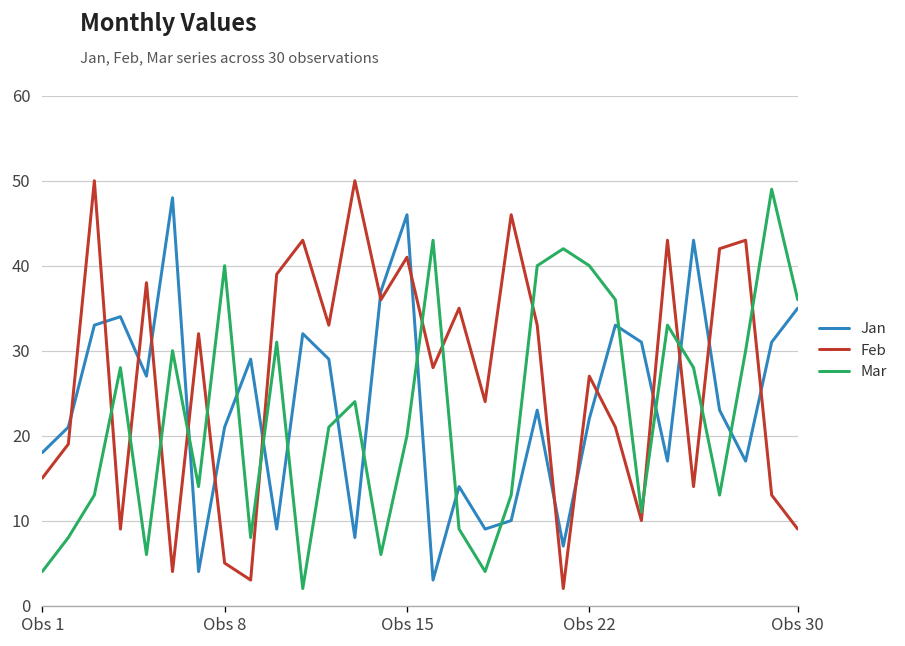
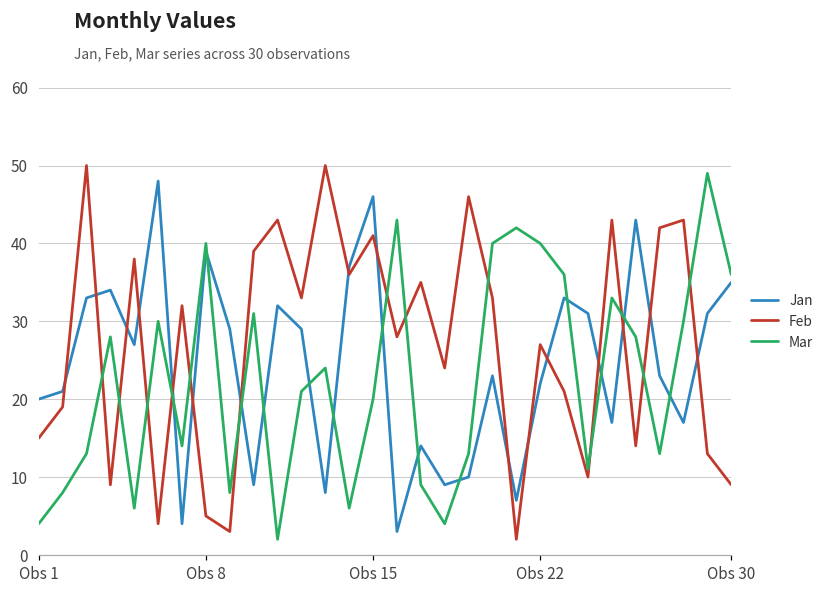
Jan, Obs 1: 18 -> 20
Jan, Obs 8: 21 -> 39
